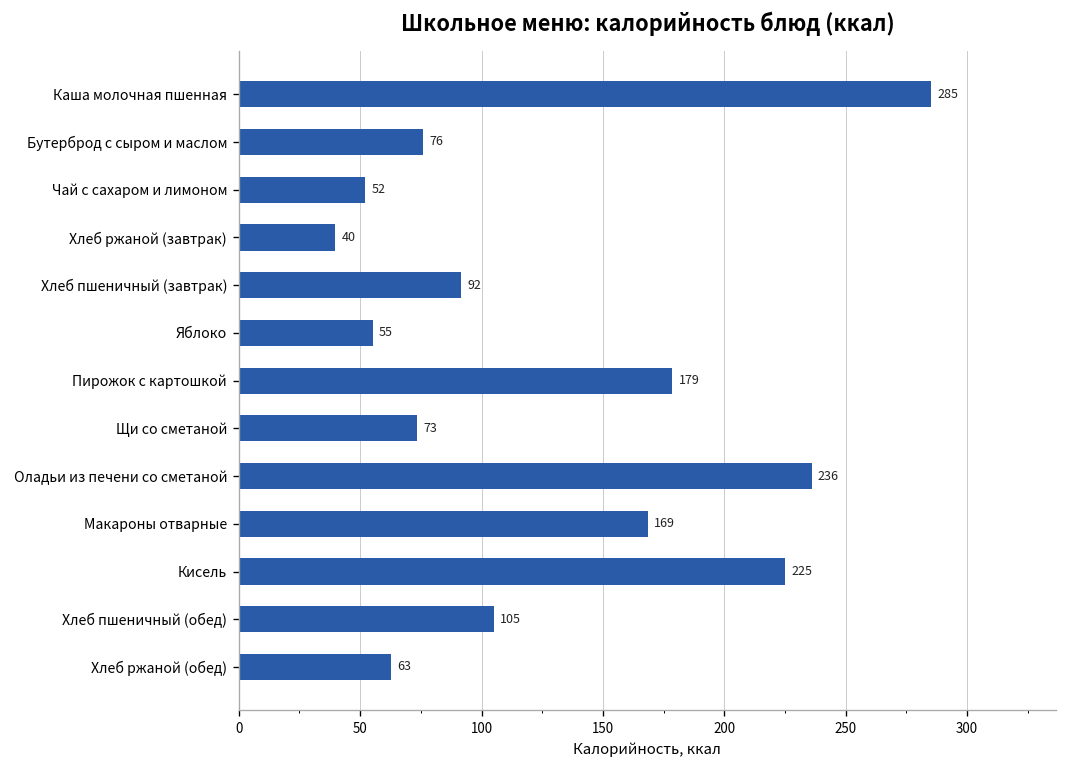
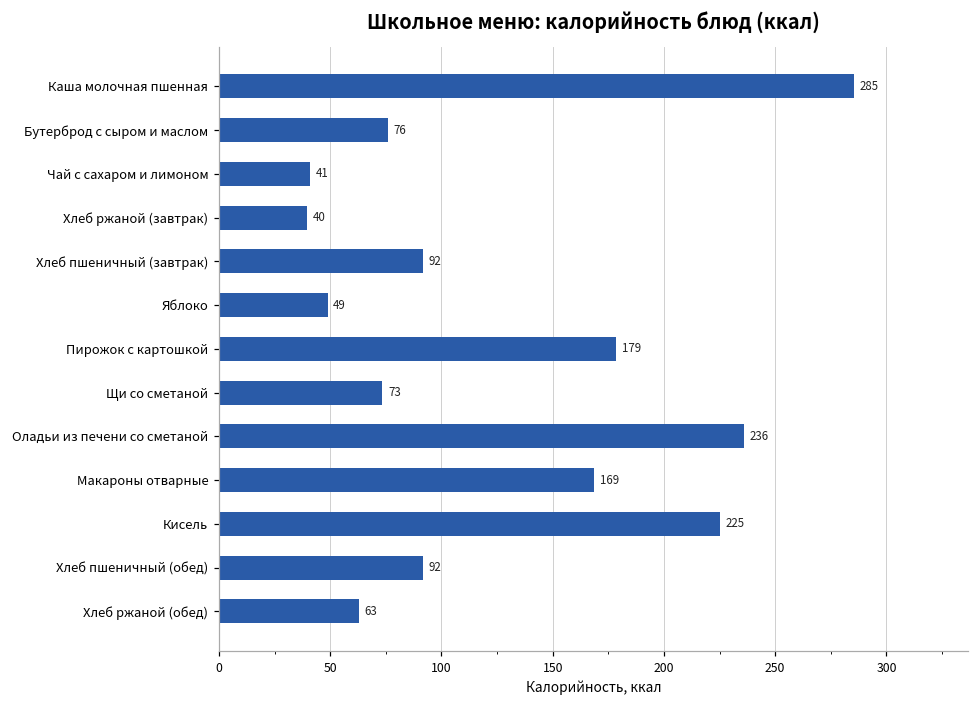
Чай с сахаром и лимоном: 52 -> 41
Яблоко: 55 -> 49
Хлеб пшеничный (обед): 105 -> 92
